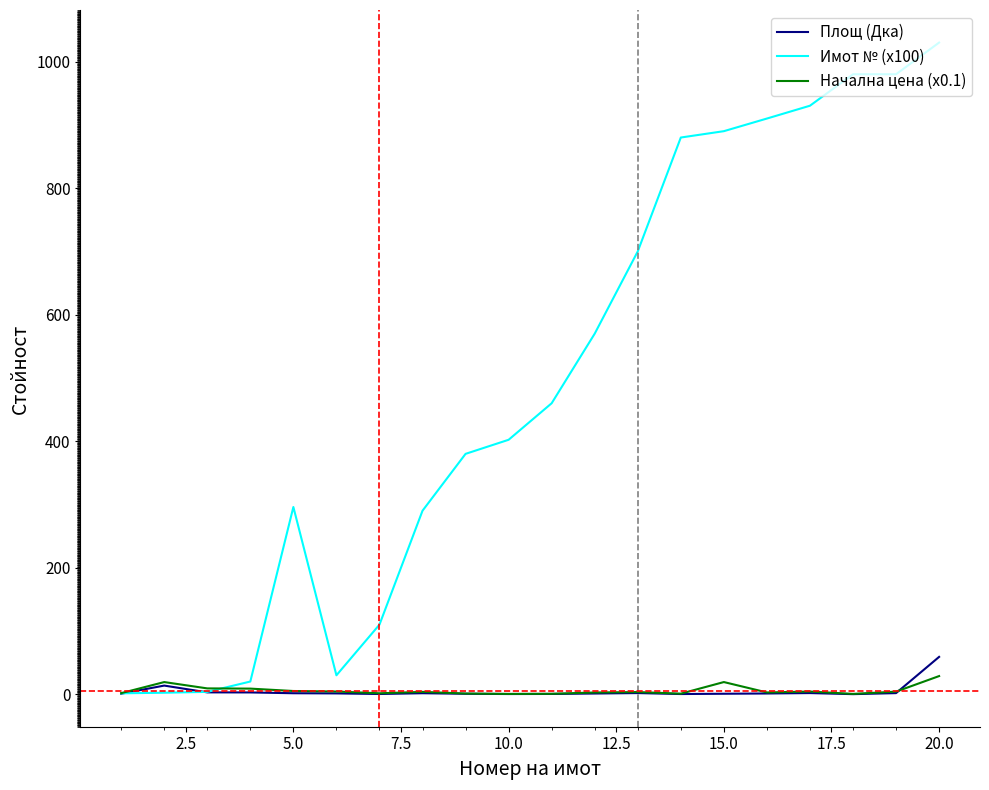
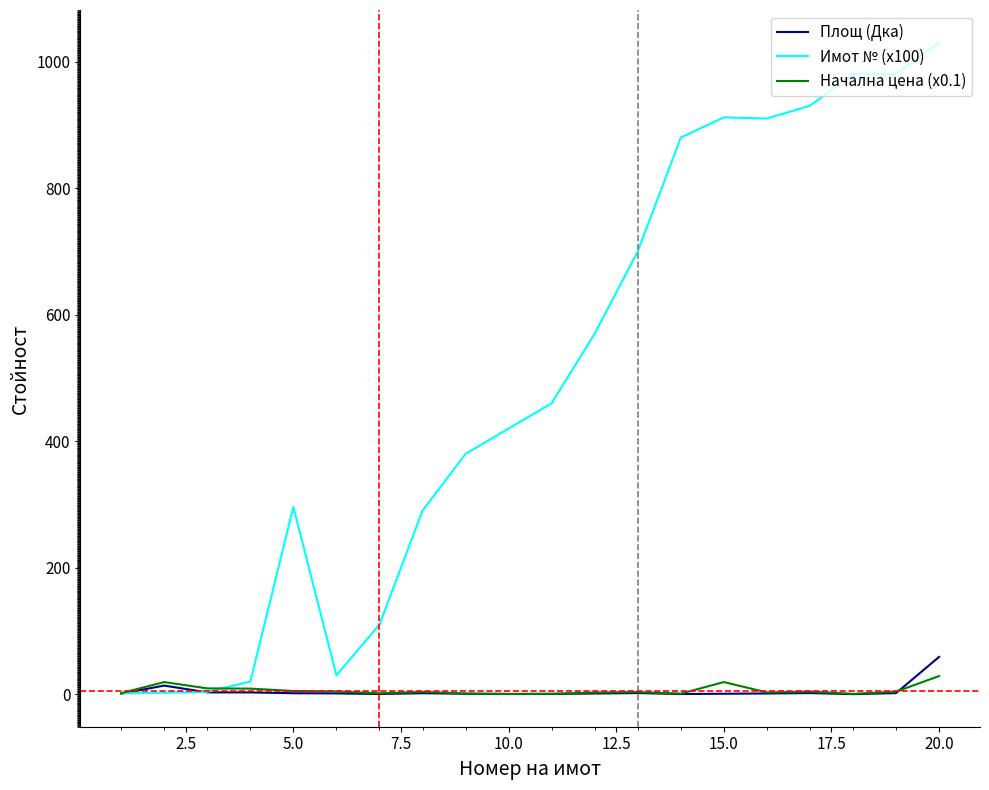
Имот № (x100), 10.0: 400 -> 420
Имот № (x100), 15.0: 890 -> 910
